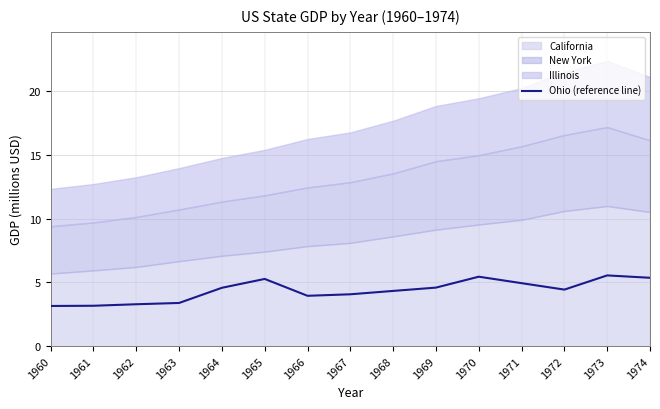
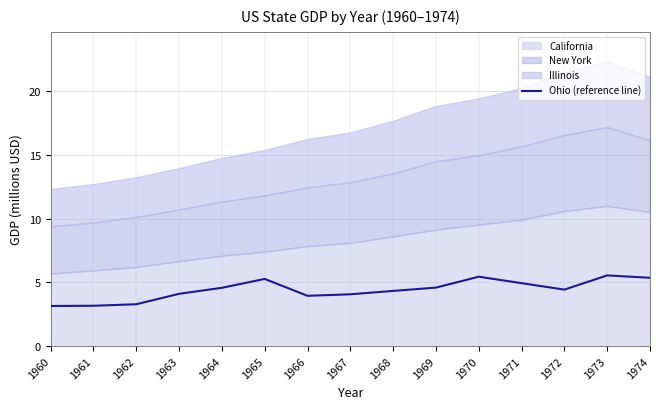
Ohio (reference line), 1963: 3.4 -> 4.1
